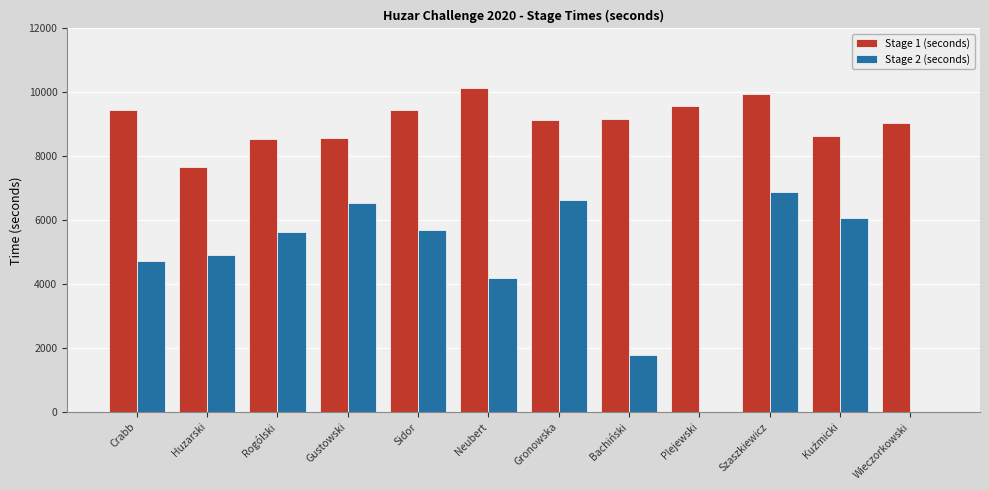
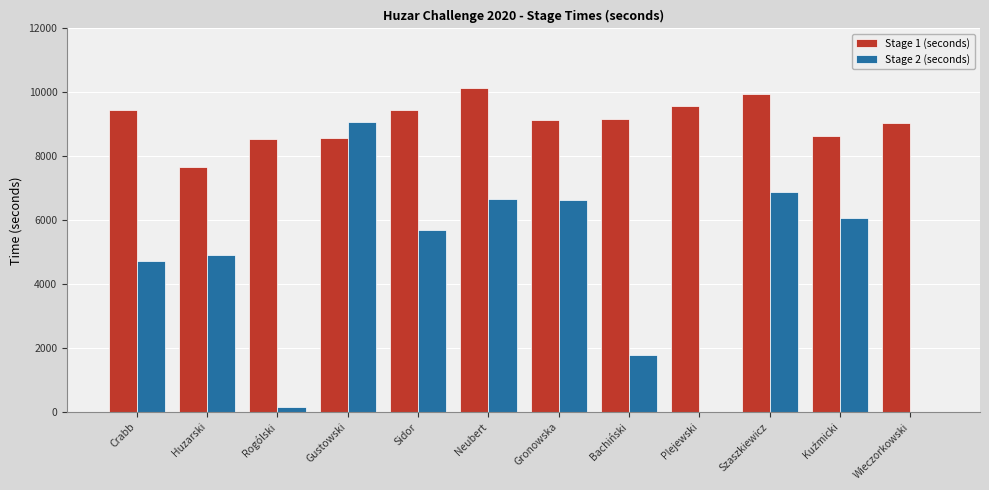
Stage 2 (seconds), Rogólski: 5600 -> 200
Stage 2 (seconds), Gustowski: 6500 -> 9100
Stage 2 (seconds), Neubert: 4200 -> 6700
